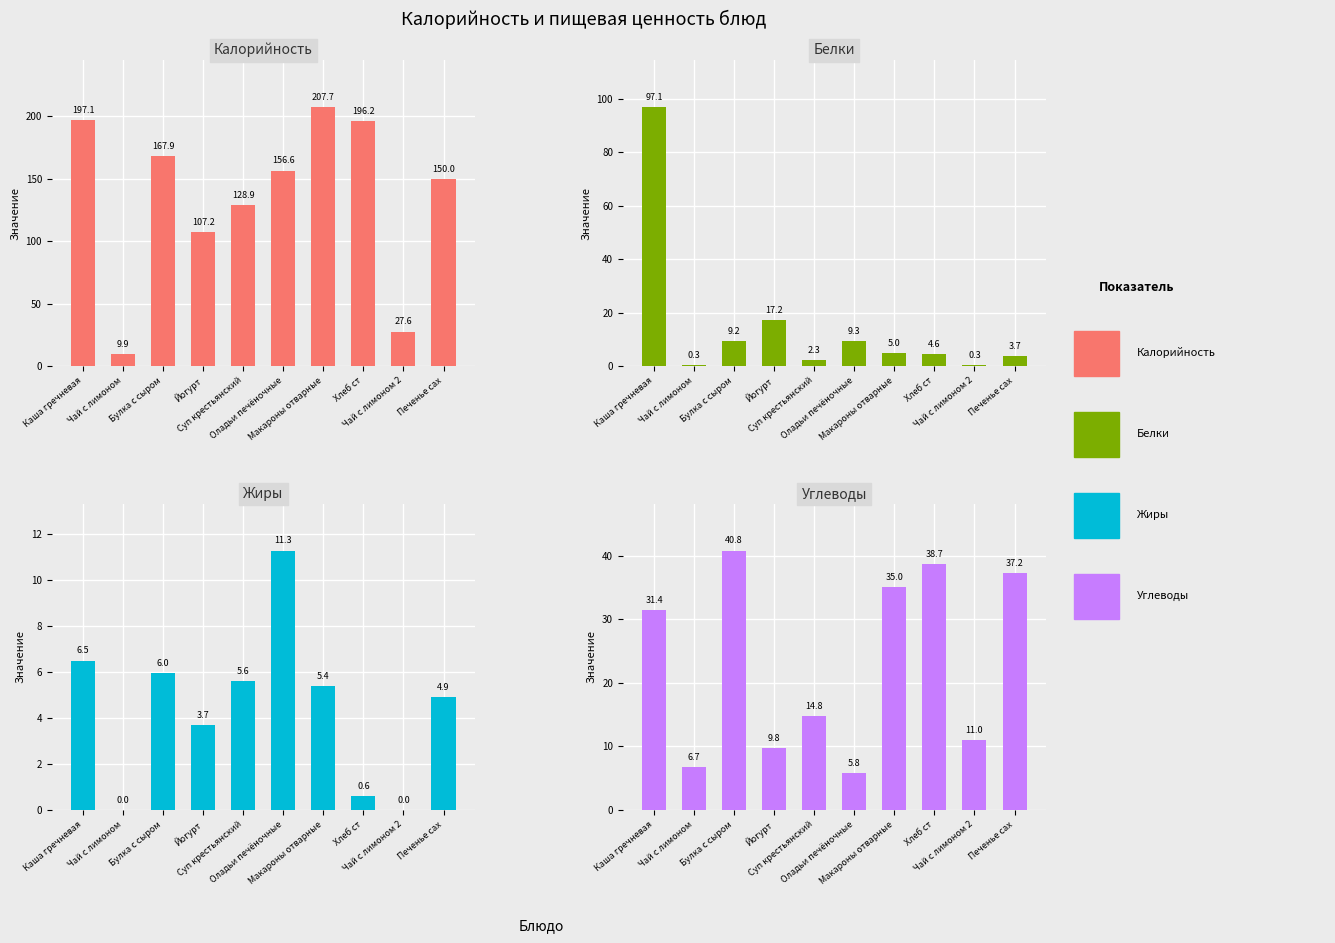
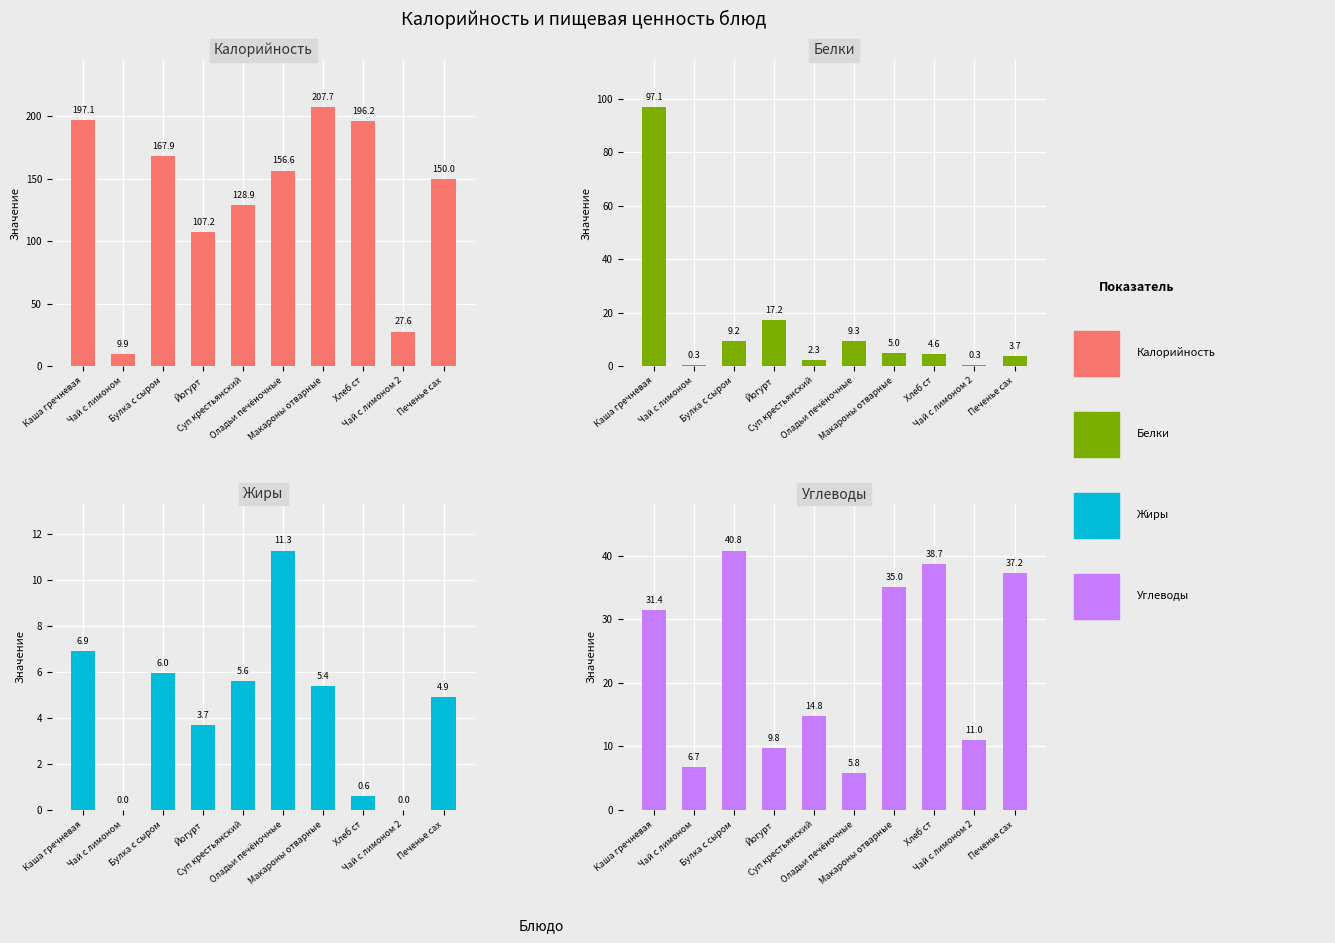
Жиры, Каша гречневая: 6.5 -> 6.9
